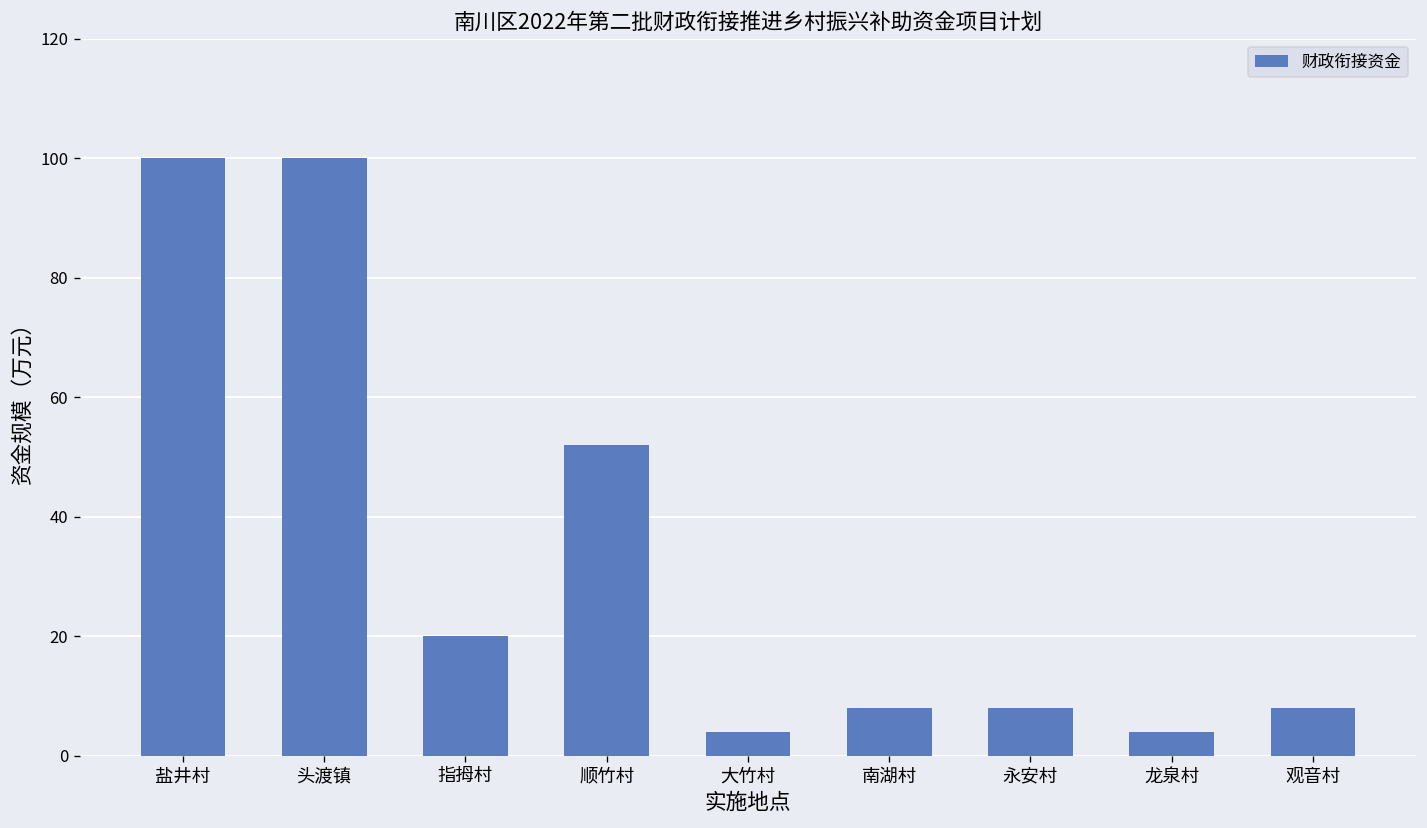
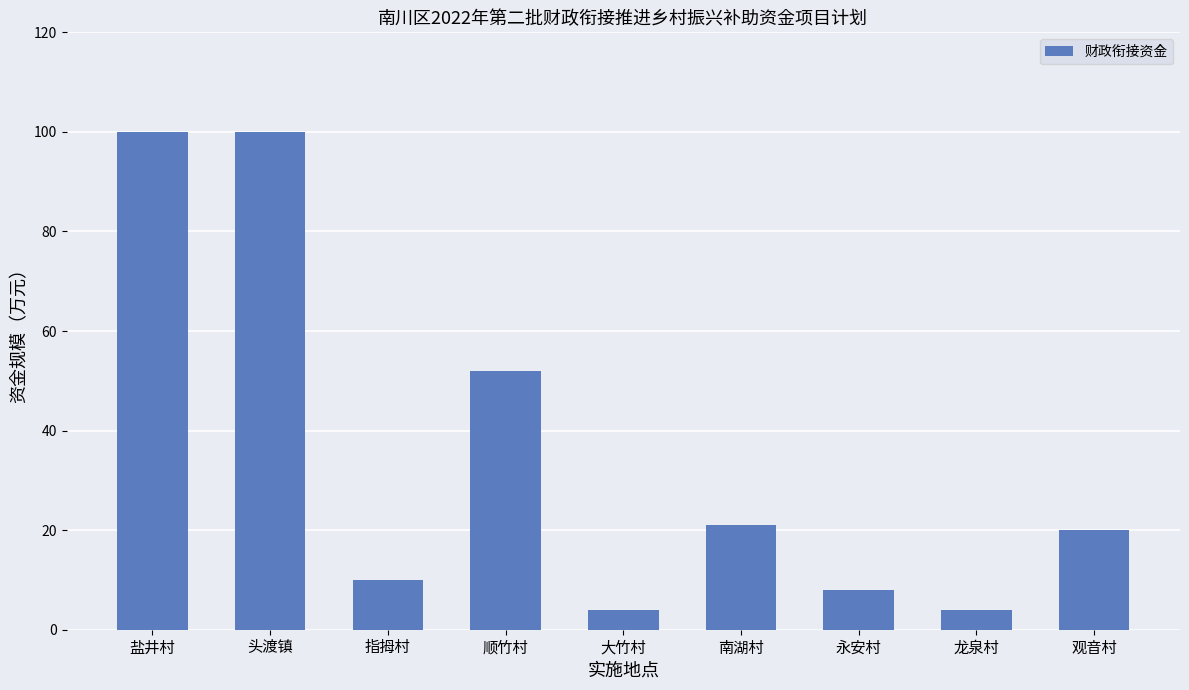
指拇村: 20 -> 10
南湖村: 8 -> 21
观音村: 8 -> 20
